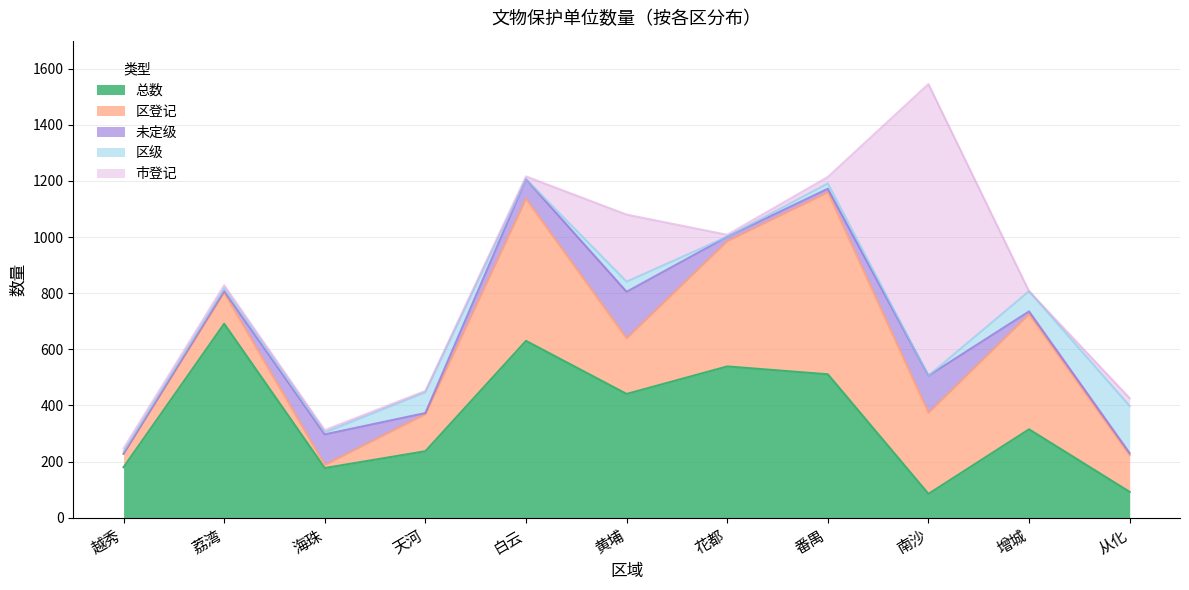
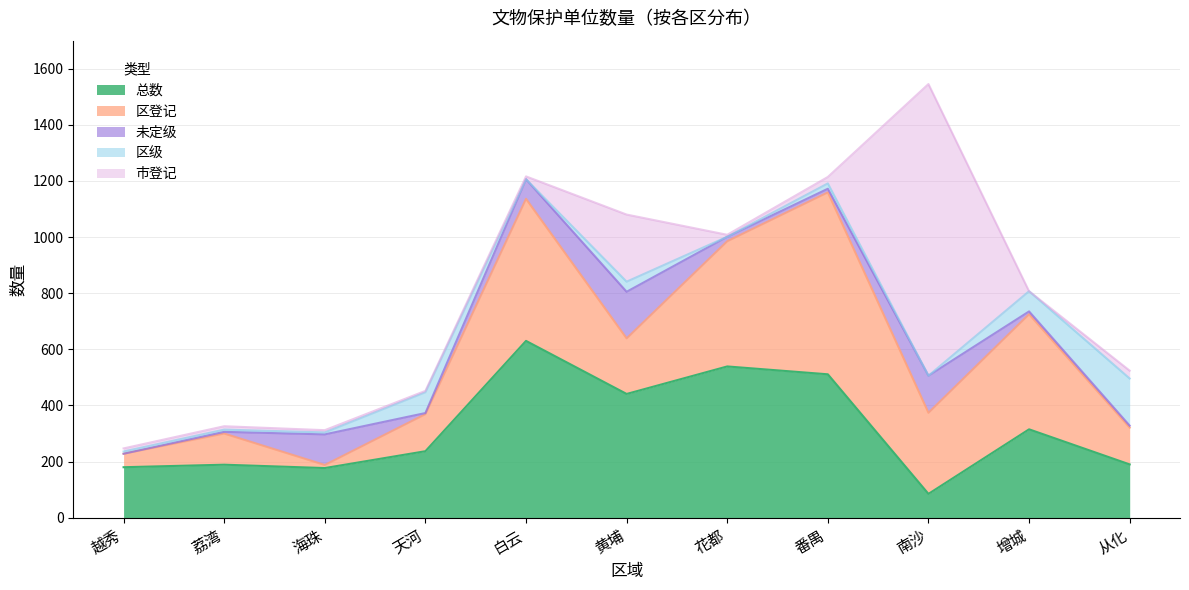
总数, 荔湾: 690 -> 190
总数, 从化: 90 -> 190
